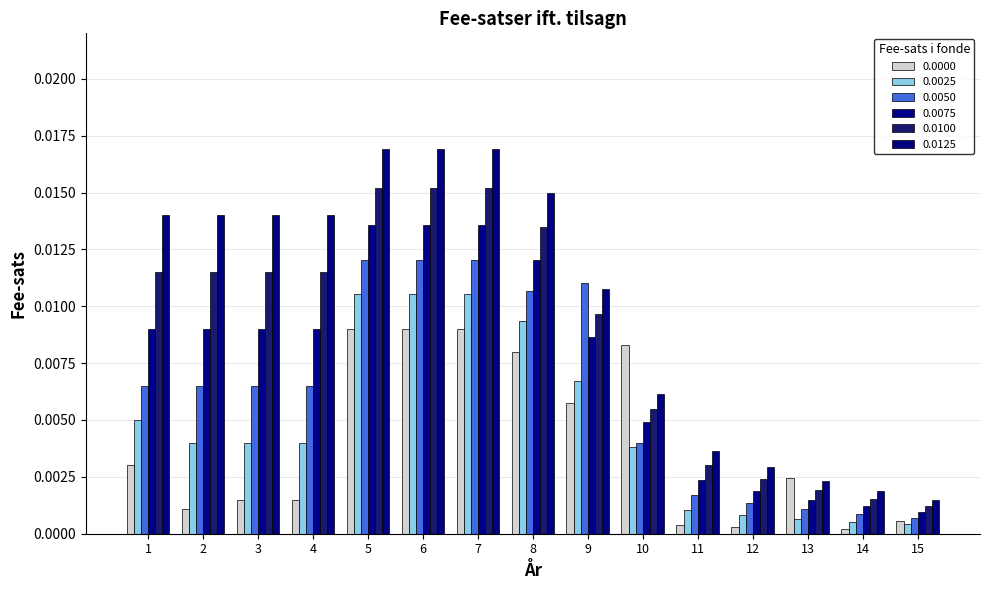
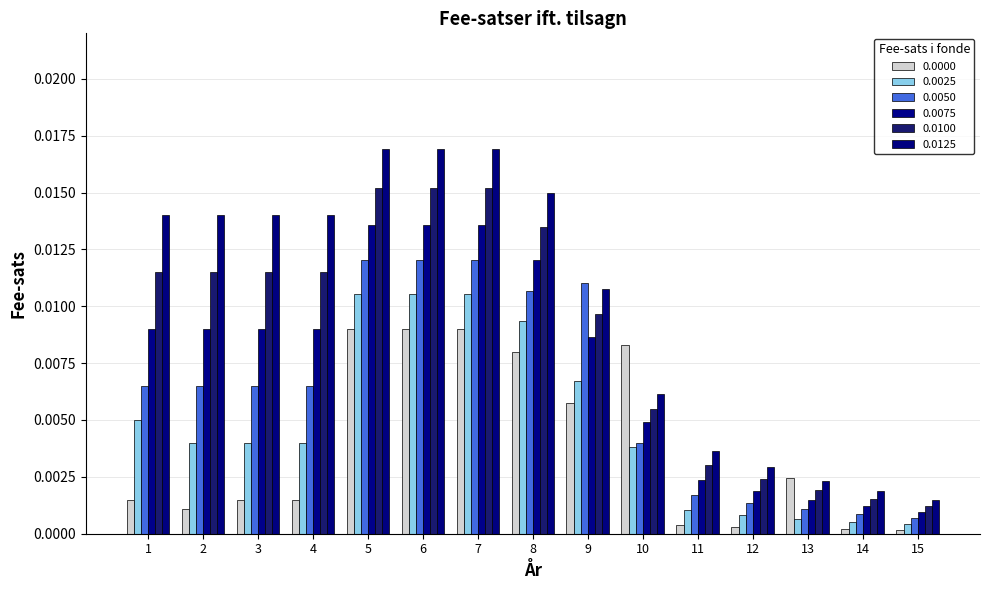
0.0000, 1: 0.0030 -> 0.0015
0.0000, 15: 0.0006 -> 0.0002
